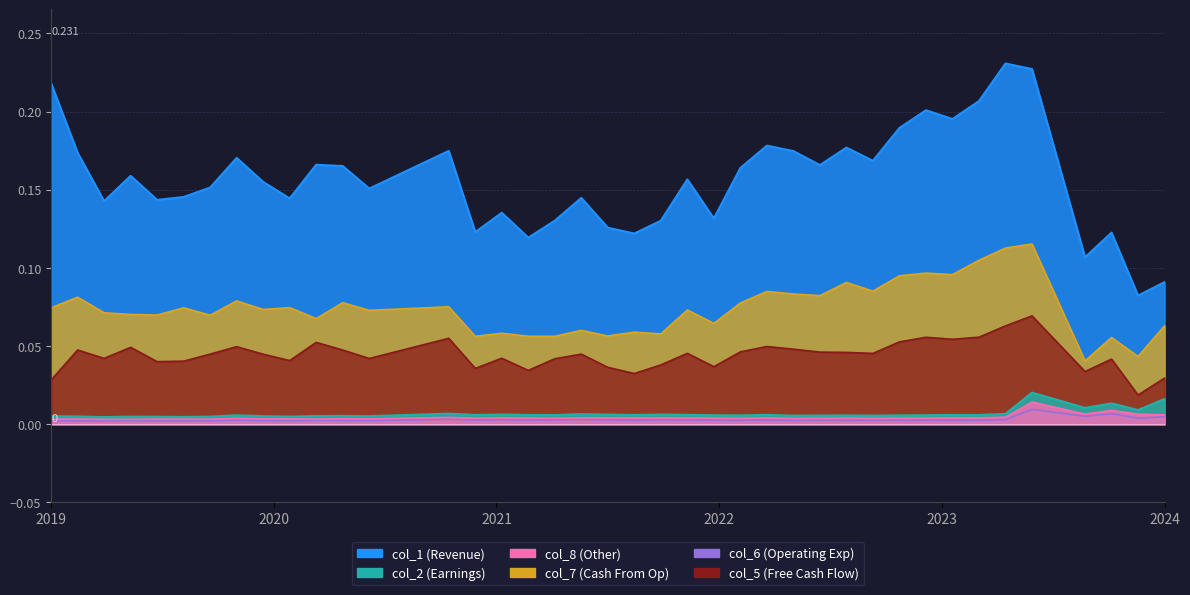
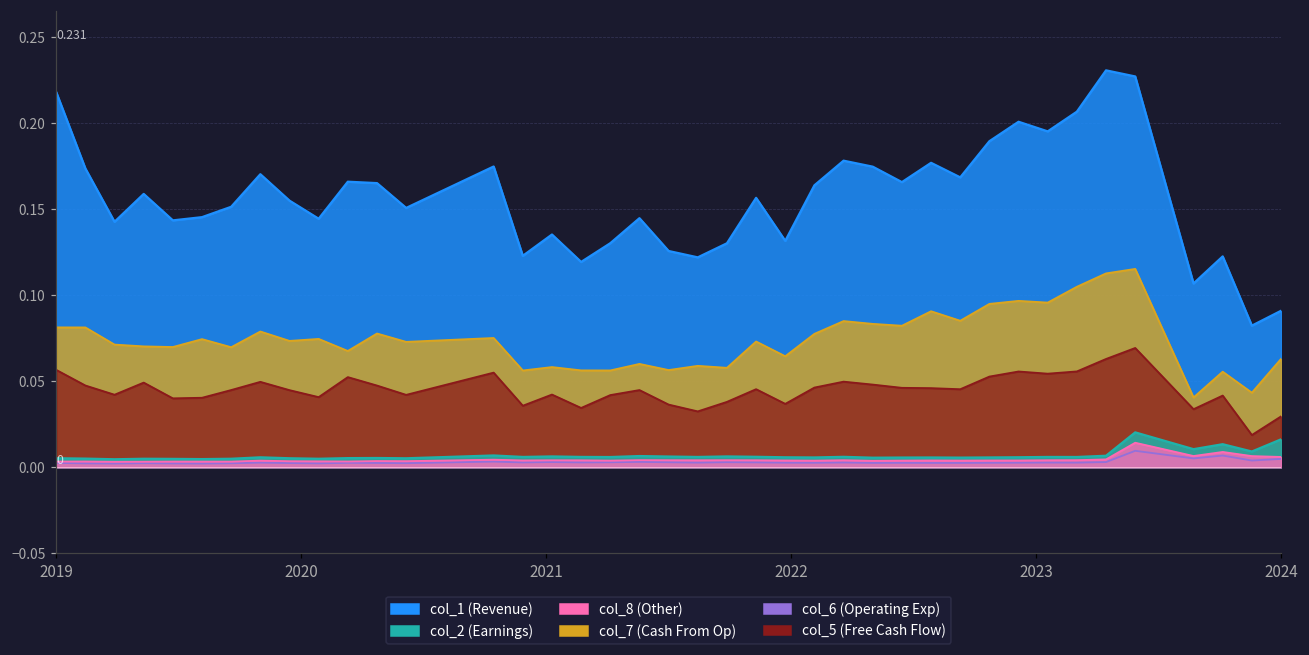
col_7 (Cash From Op), 2019: 0.075 -> 0.081
col_5 (Free Cash Flow), 2019: 0.028 -> 0.057
